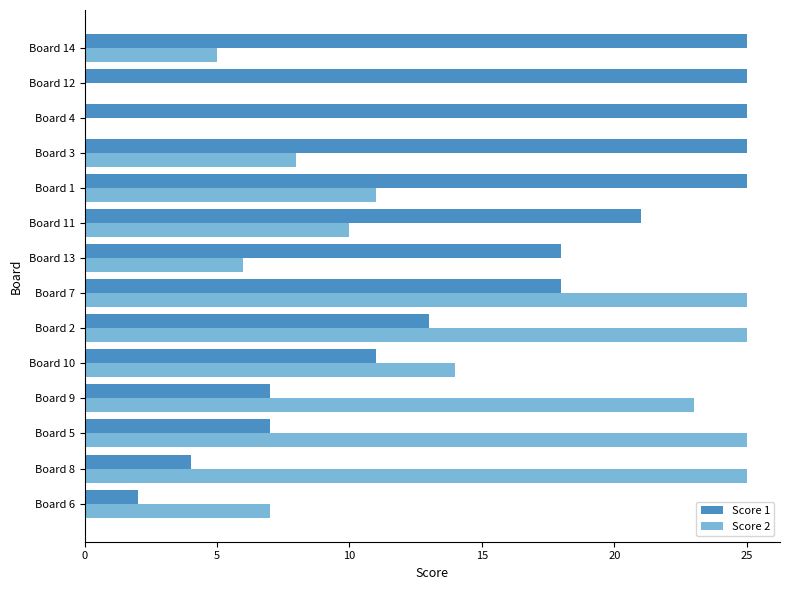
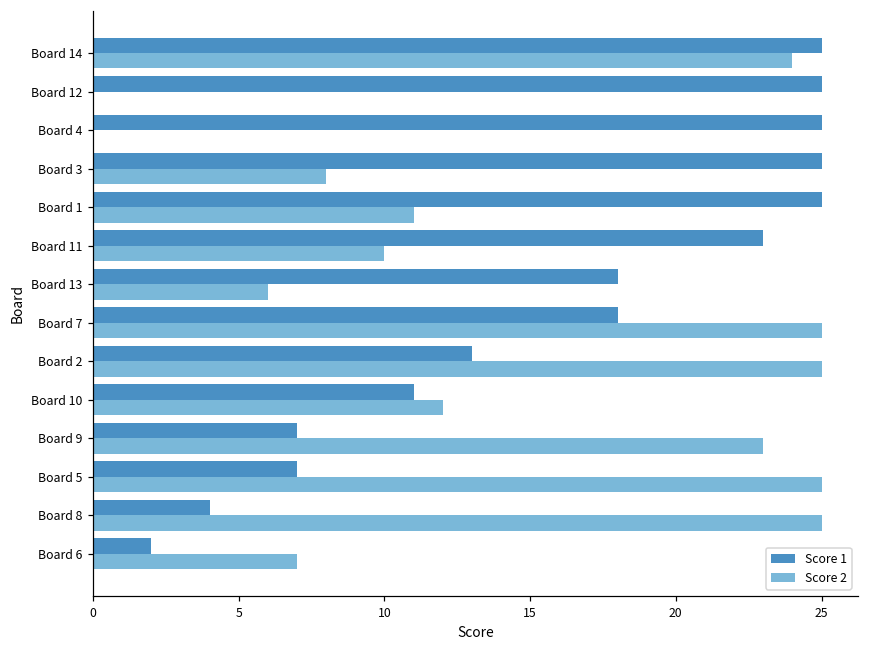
Score 2, Board 14: 5 -> 24
Score 1, Board 11: 21 -> 23
Score 2, Board 10: 14 -> 12
